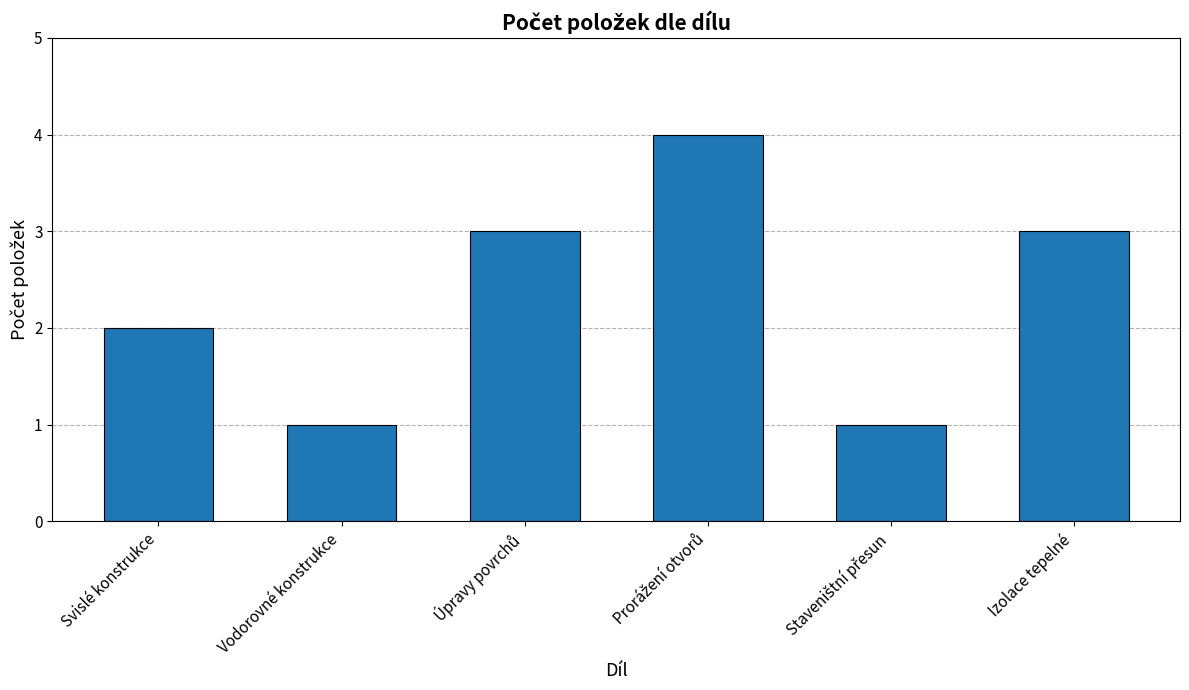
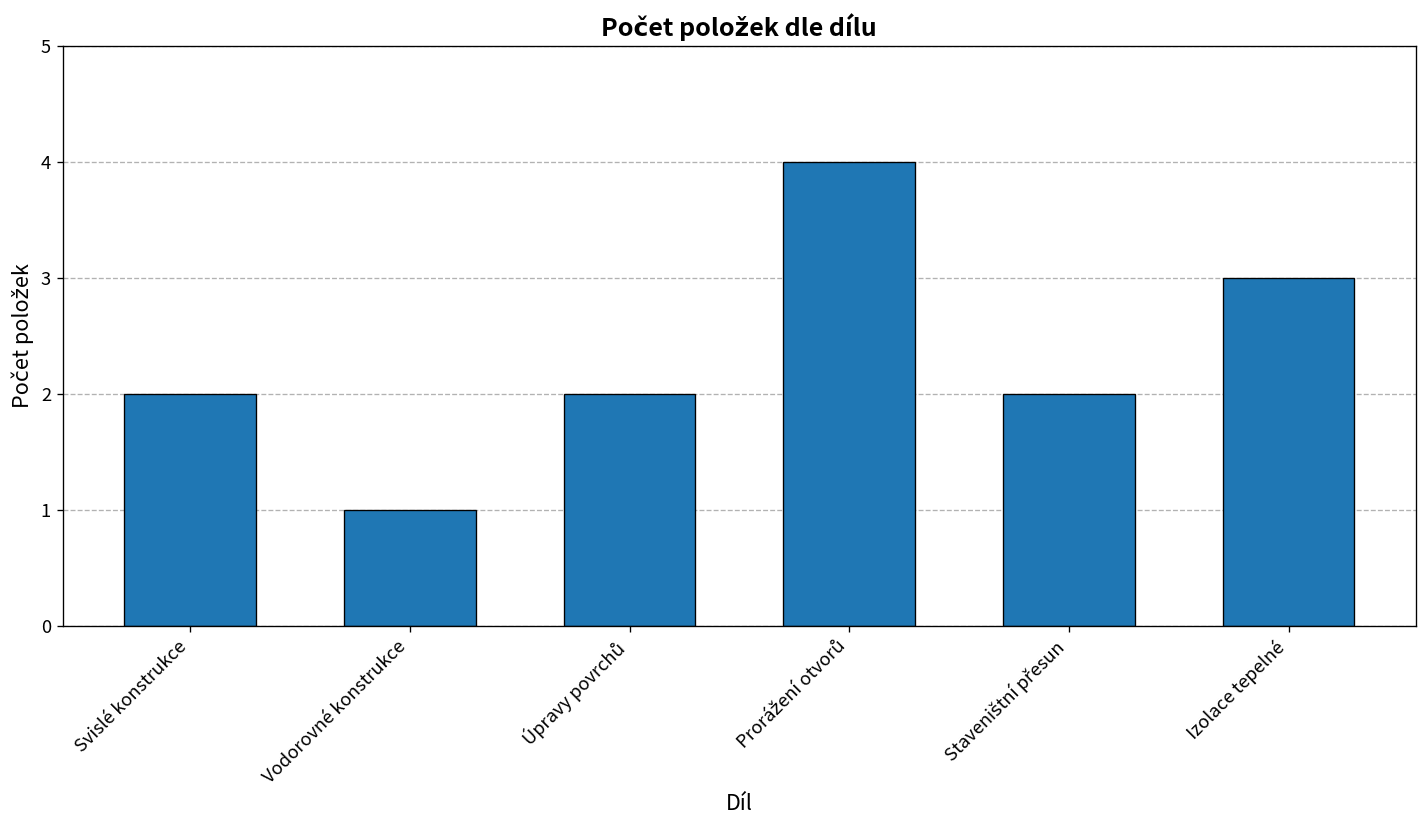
Úpravy povrchů: 3 -> 2
Staveništní přesun: 1 -> 2
